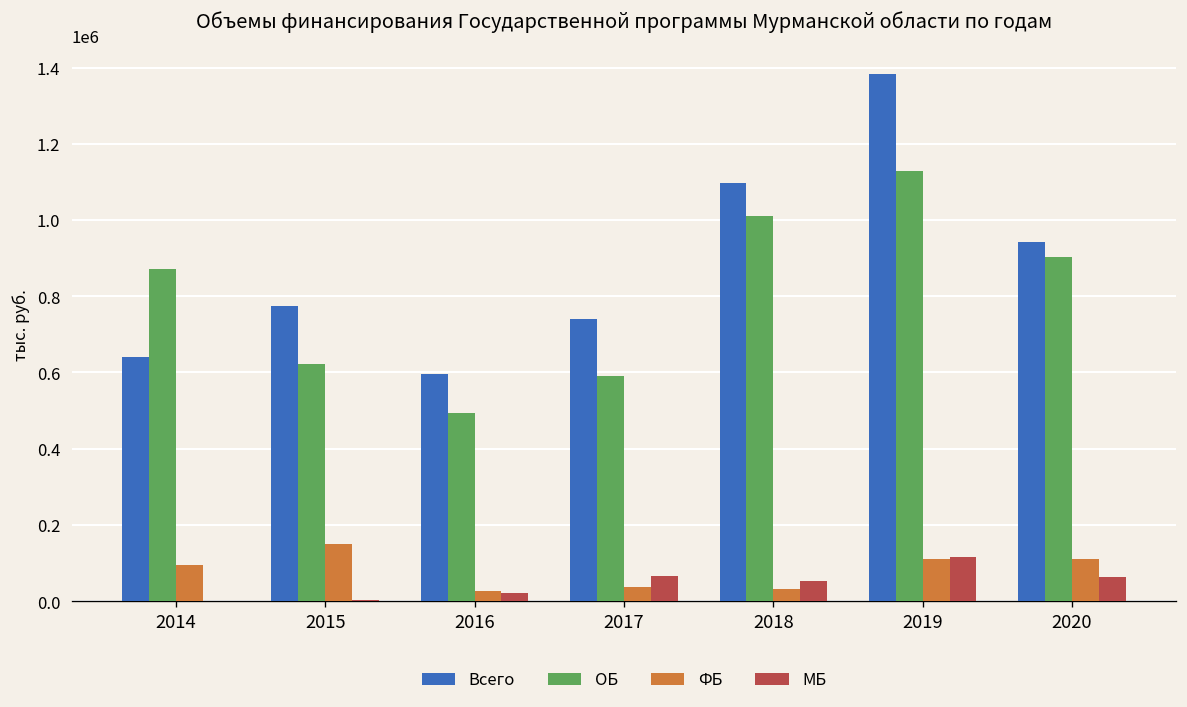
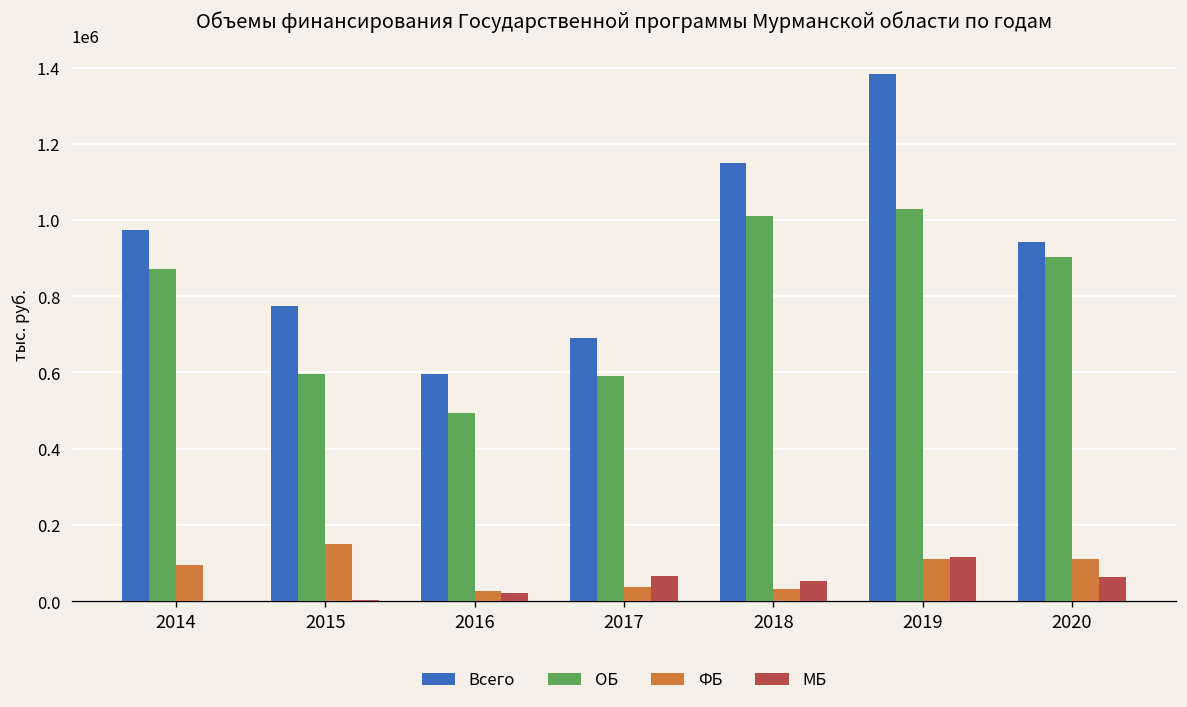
Всего, 2014: 640000 -> 970000
ОБ, 2015: 620000 -> 600000
Всего, 2017: 740000 -> 690000
Всего, 2018: 1100000 -> 1150000
ОБ, 2019: 1130000 -> 1030000
